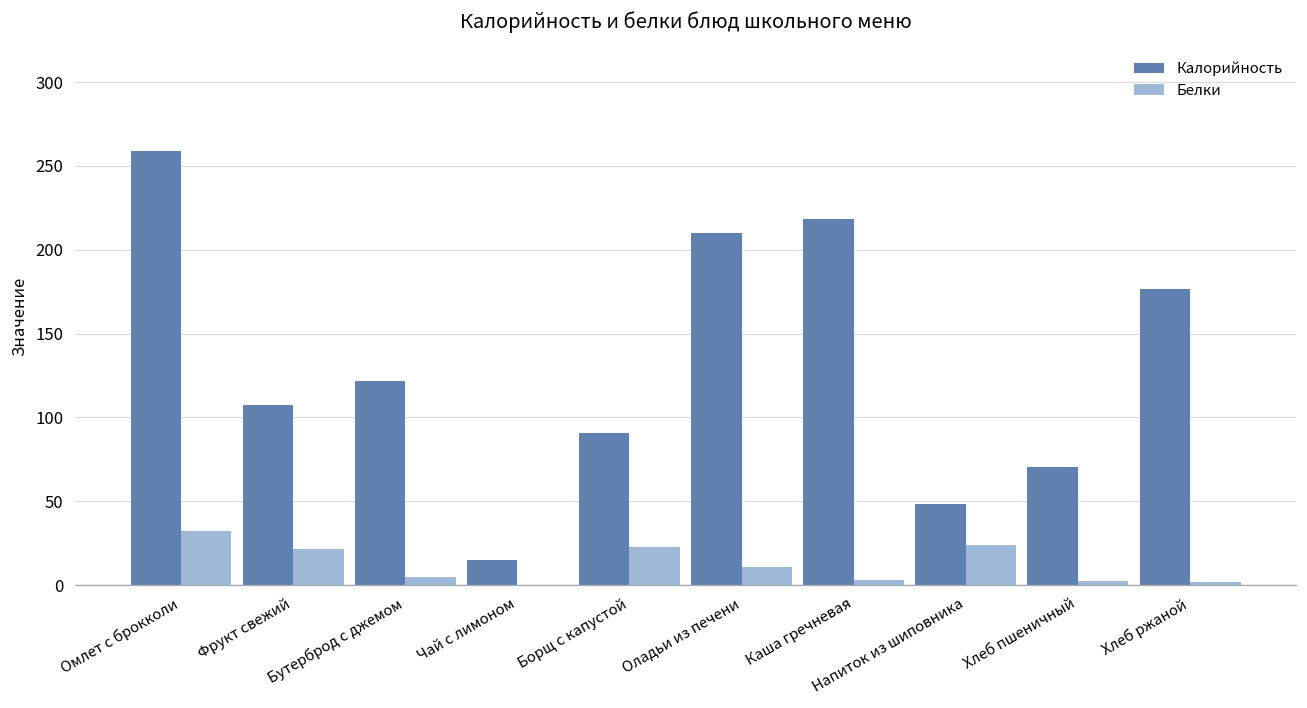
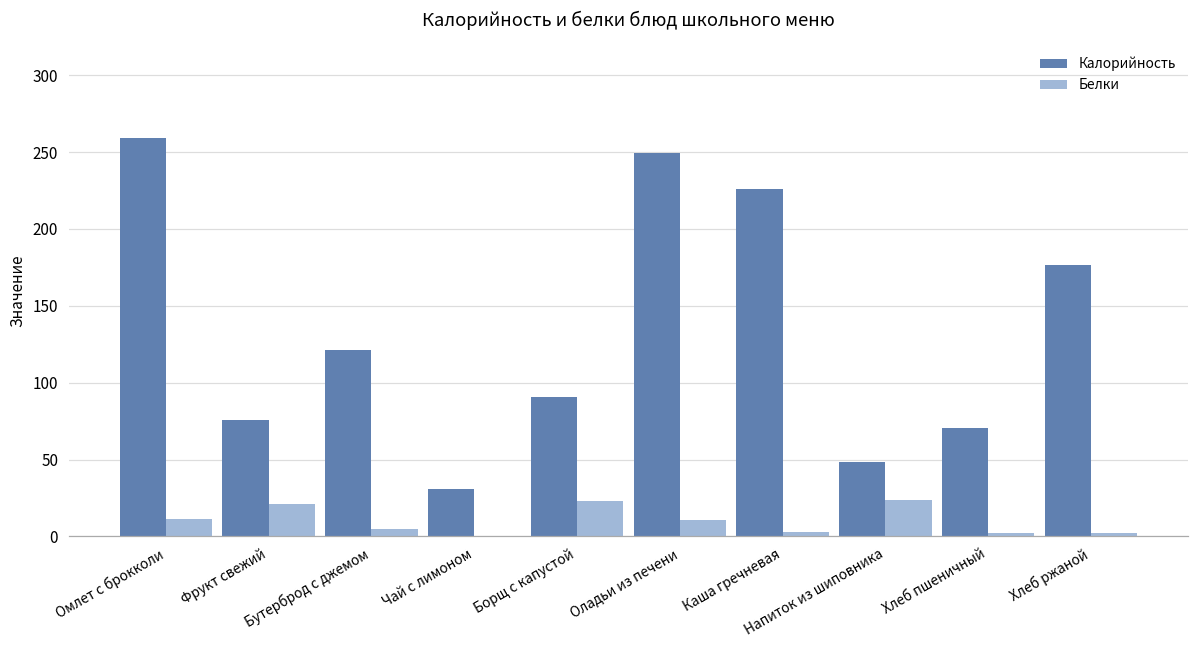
Белки, Омлет с брокколи: 32 -> 12
Калорийность, Фрукт свежий: 108 -> 76
Калорийность, Чай с лимоном: 15 -> 31
Калорийность, Оладьи из печени: 210 -> 249
Калорийность, Каша гречневая: 218 -> 226
